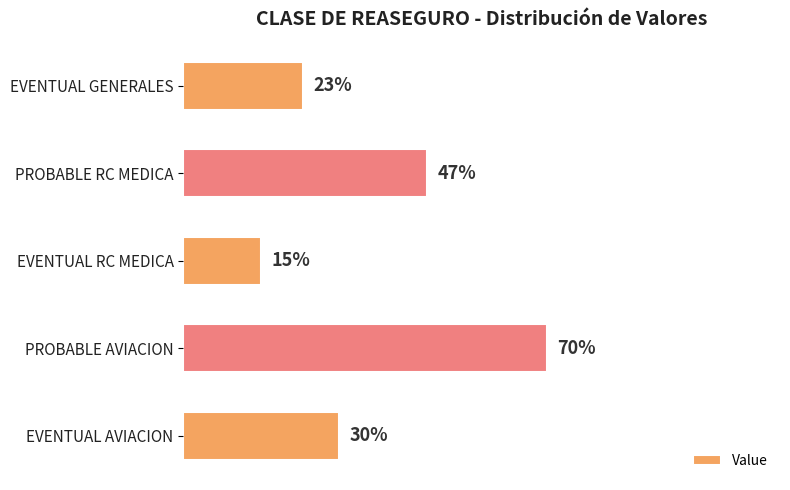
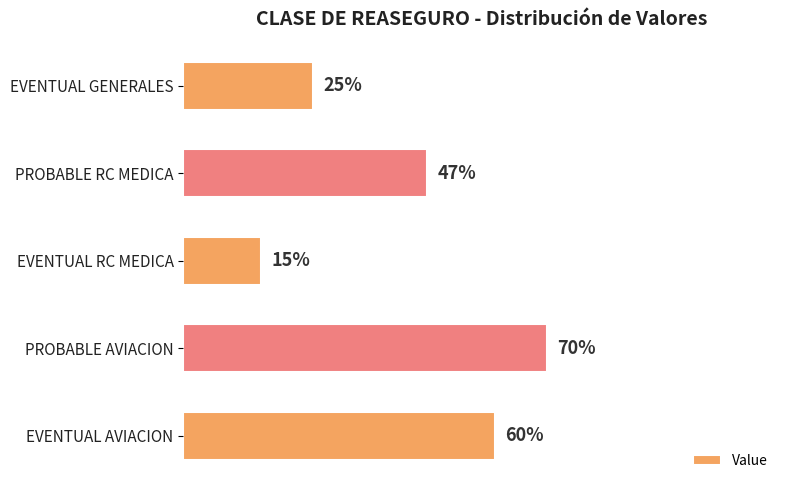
EVENTUAL GENERALES: 23% -> 25%
EVENTUAL AVIACION: 30% -> 60%
